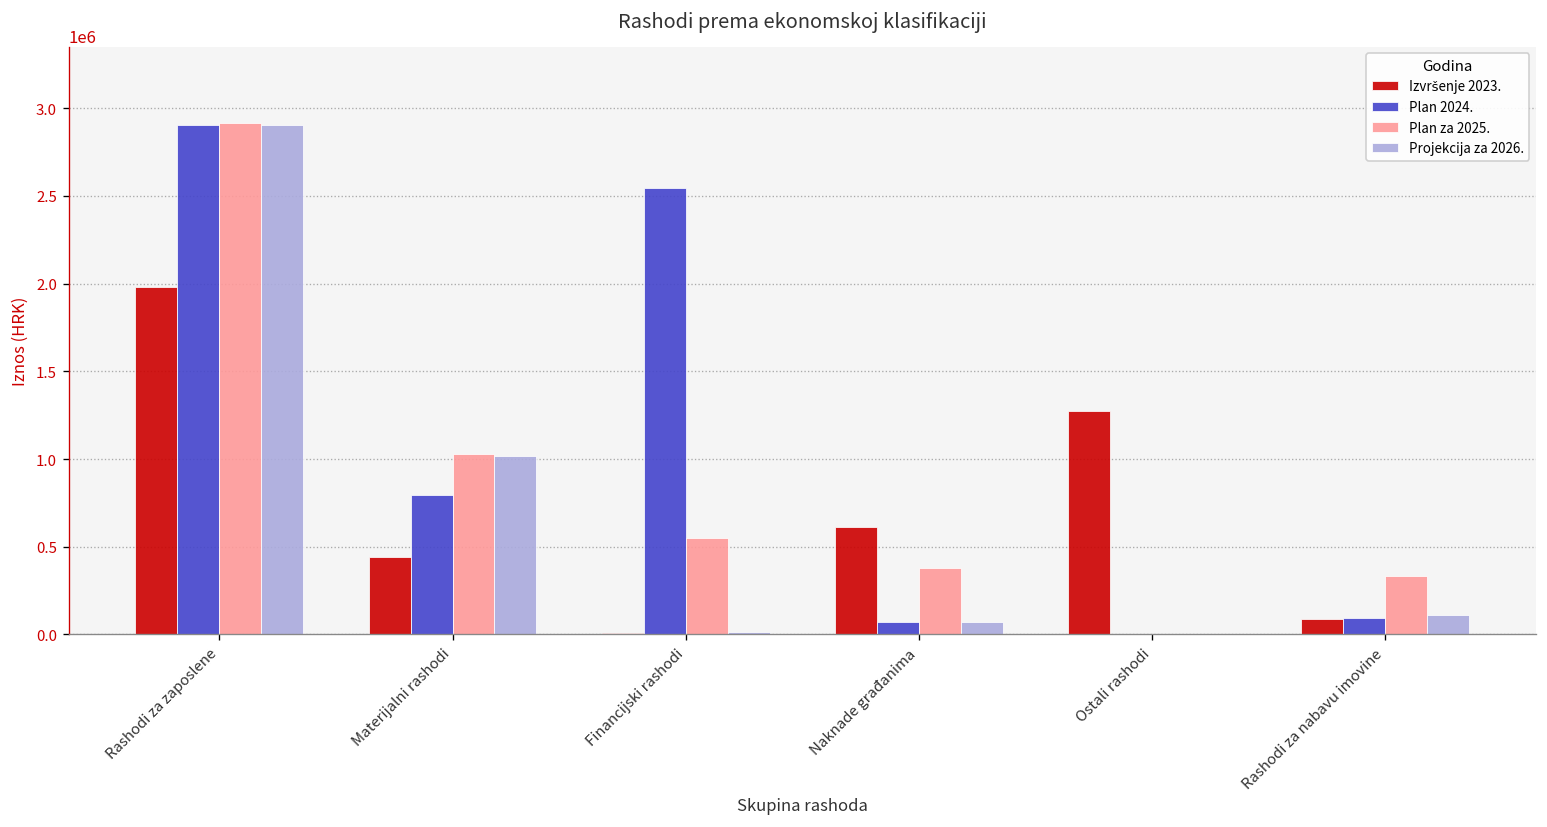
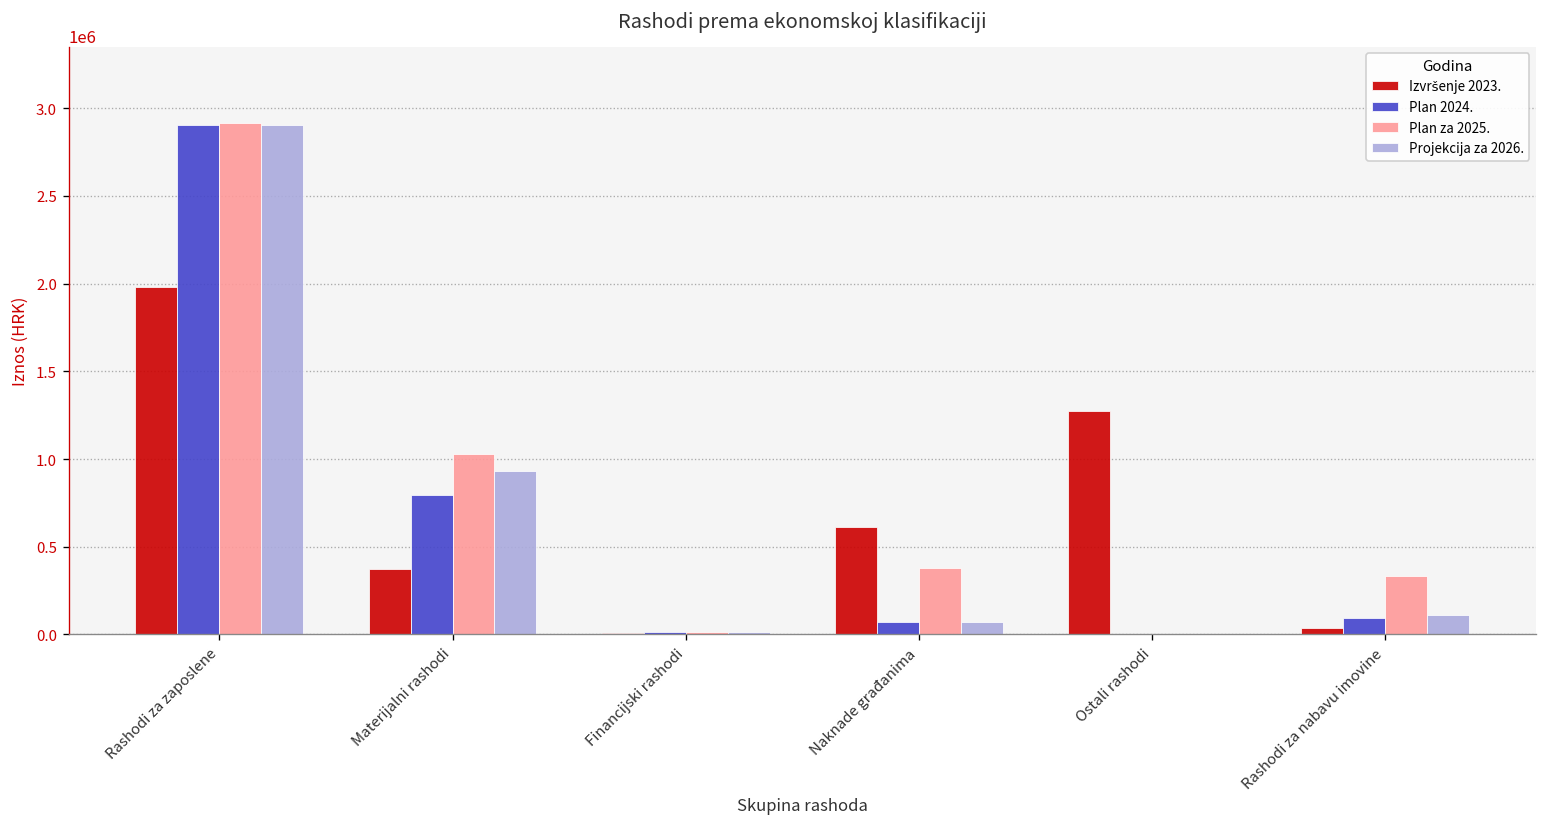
Izvršenje 2023., Materijalni rashodi: 440000 -> 370000
Projekcija za 2026., Materijalni rashodi: 1020000 -> 930000
Plan 2024., Financijski rashodi: 2540000 -> 20000
Plan za 2025., Financijski rashodi: 550000 -> 20000
Izvršenje 2023., Rashodi za nabavu imovine: 90000 -> 30000
